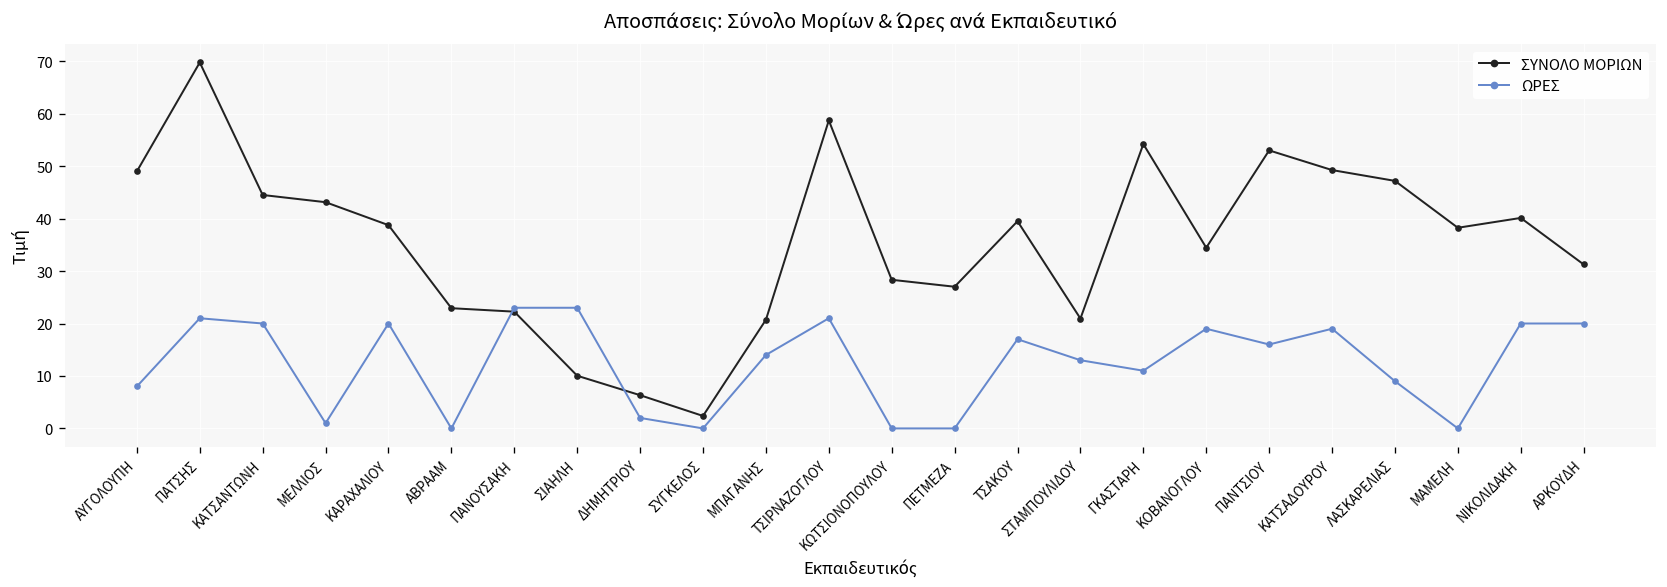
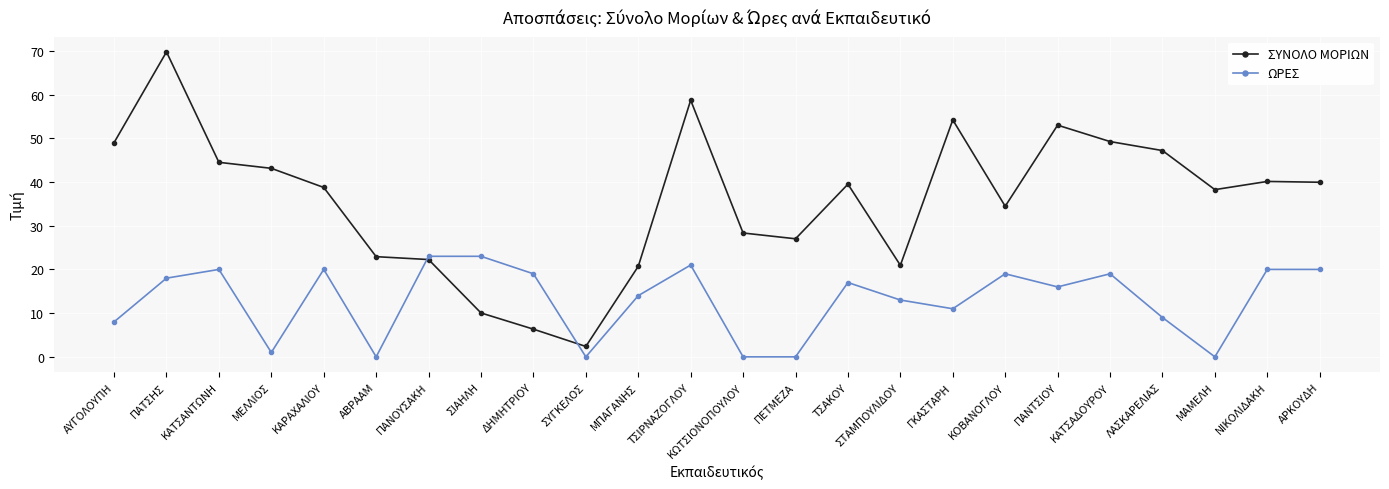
ΩΡΕΣ, ΠΑΤΣΗΣ: 21 -> 18
ΩΡΕΣ, ΔΗΜΗΤΡΙΟΥ: 2 -> 19
ΣΥΝΟΛΟ ΜΟΡΙΩΝ, ΑΡΚΟΥΔΗ: 31 -> 40
